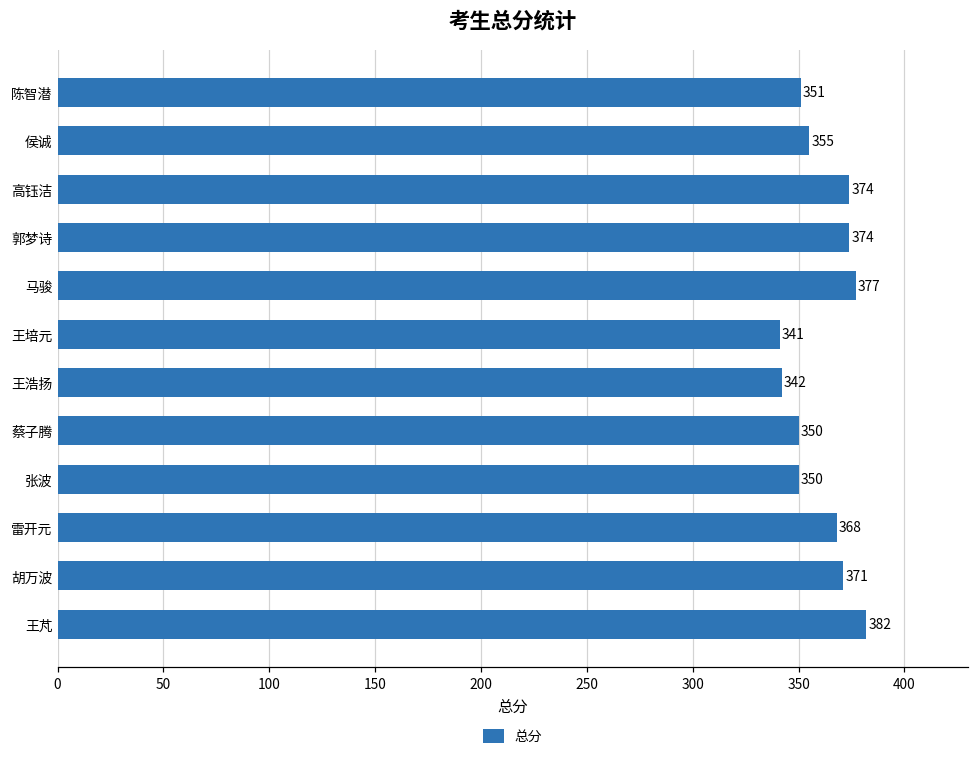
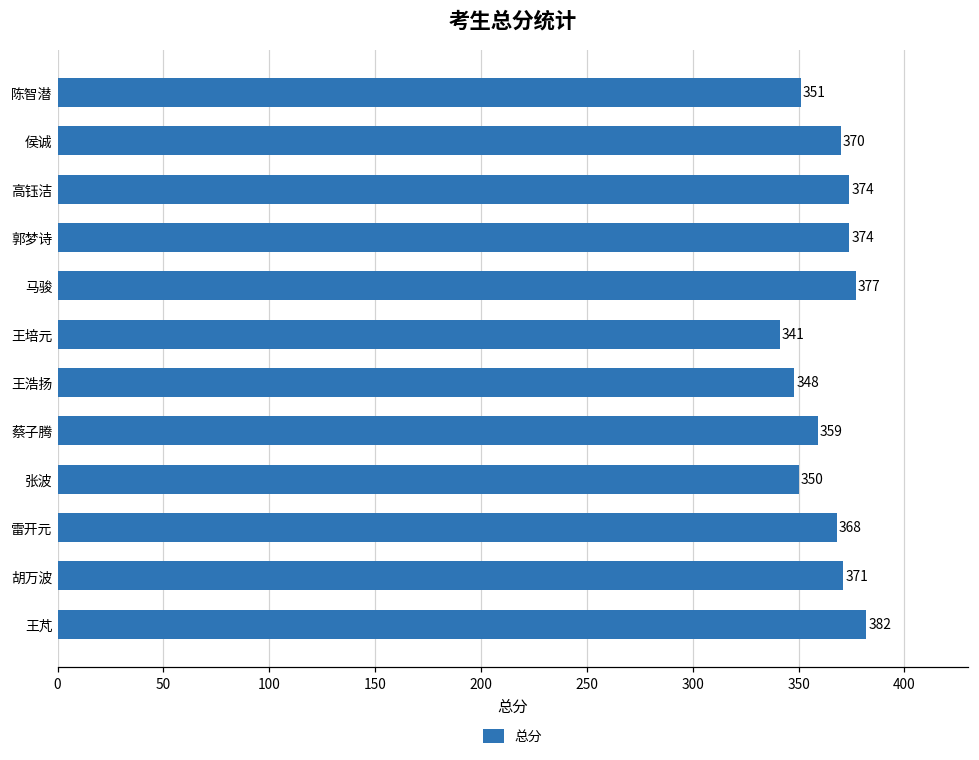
侯诚: 355 -> 370
王浩扬: 342 -> 348
蔡子腾: 350 -> 359
